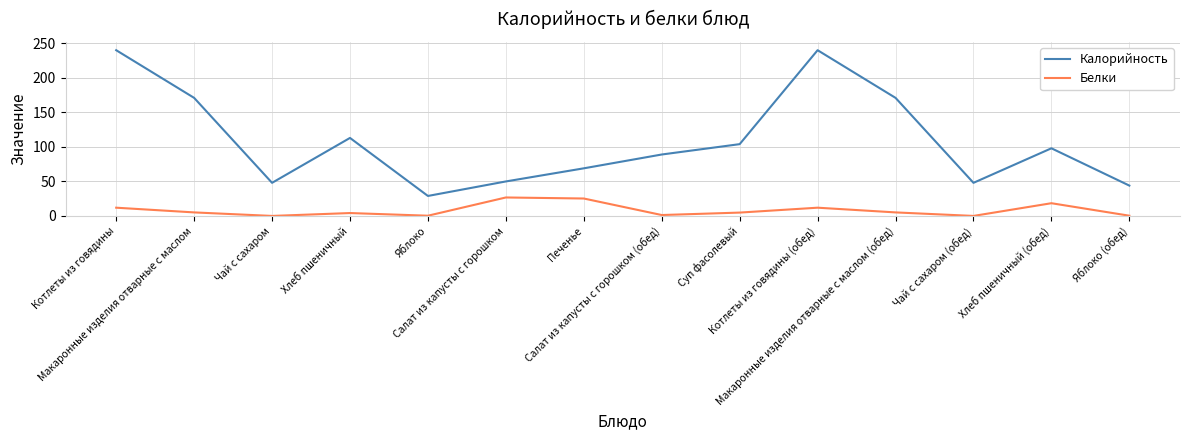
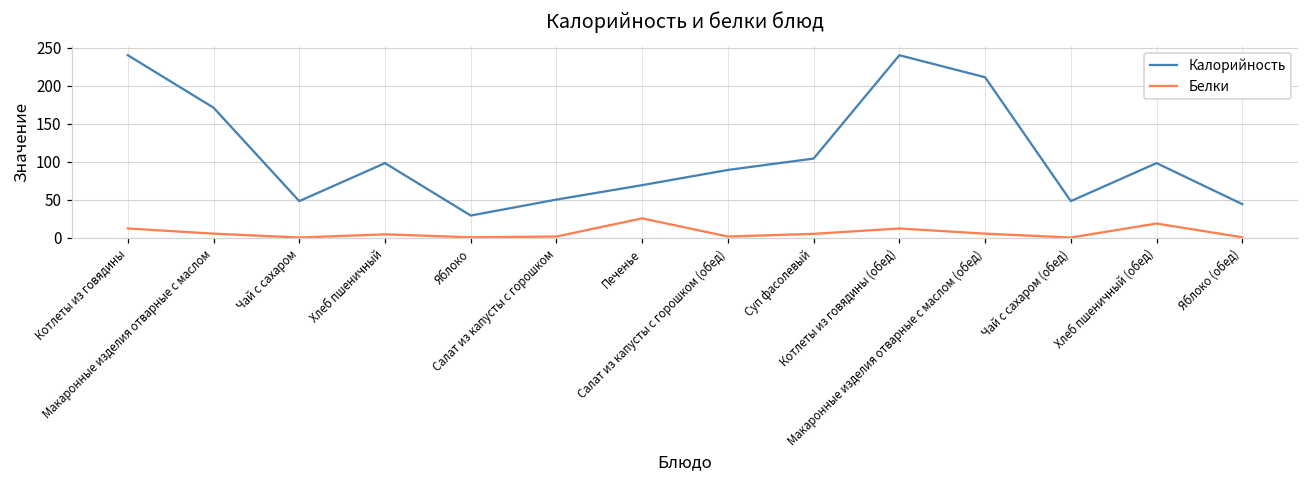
Калорийность, Хлеб пшеничный: 110 -> 100
Белки, Салат из капусты с горошком: 30 -> 0
Калорийность, Макаронные изделия отварные с маслом (обед): 170 -> 210
